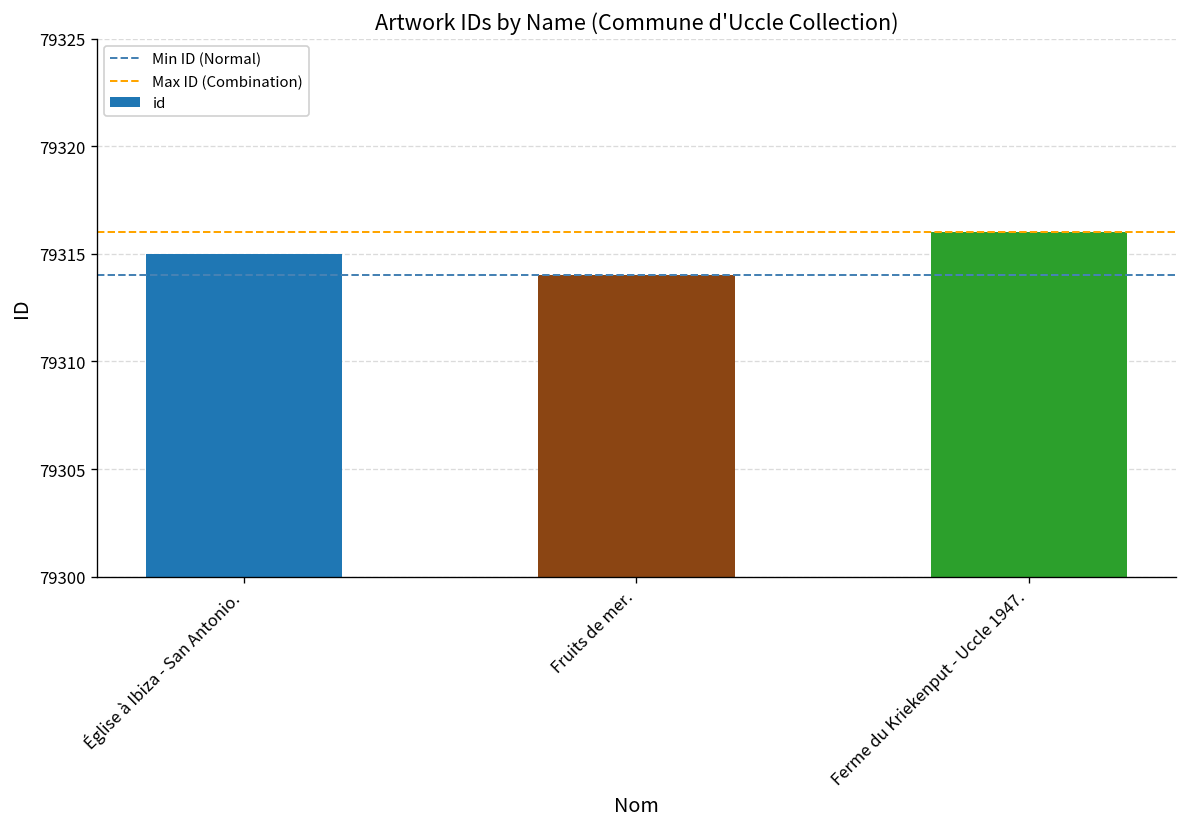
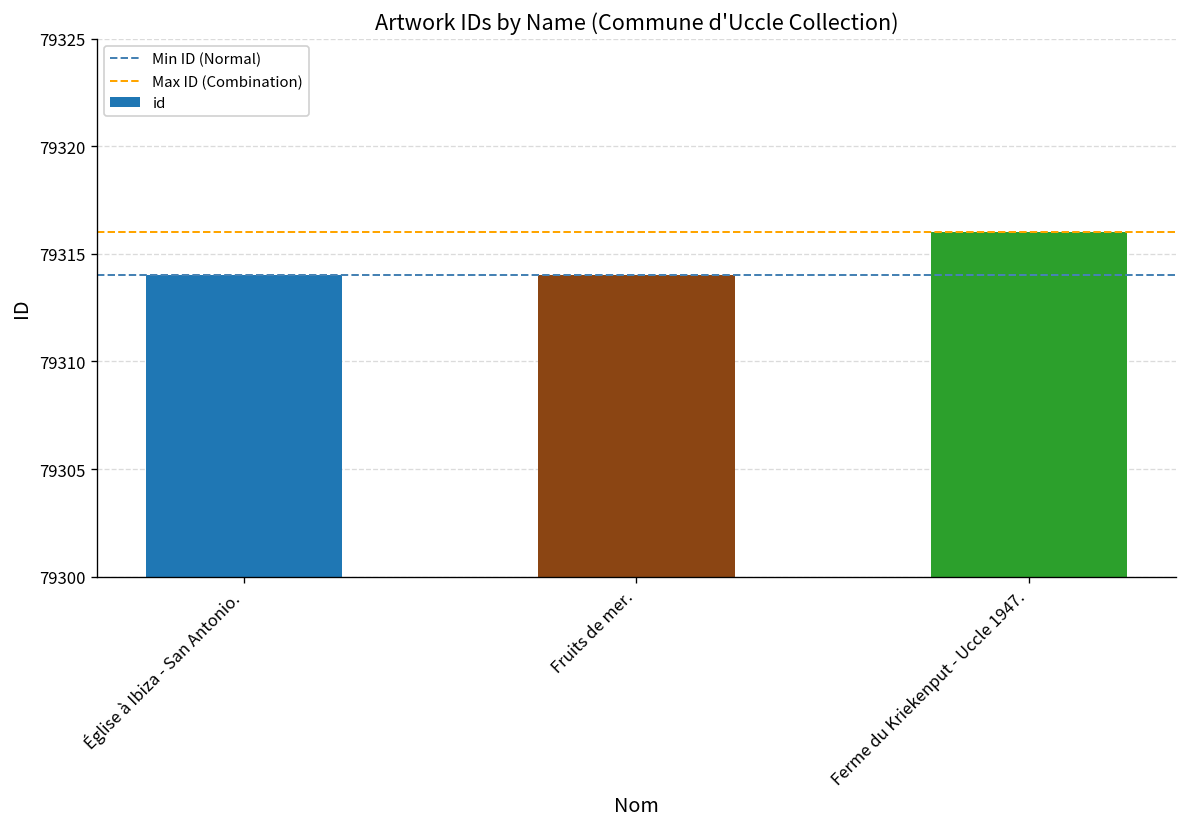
Église à Ibiza - San Antonio.: 79315 -> 79314
